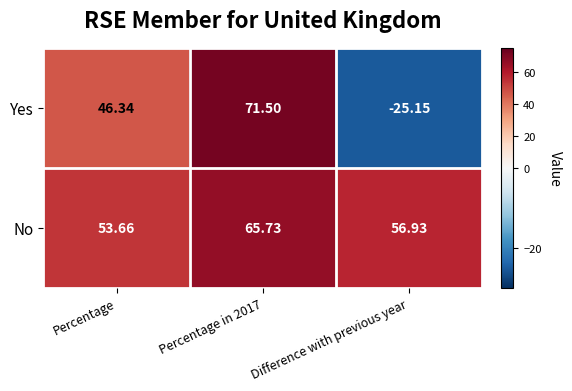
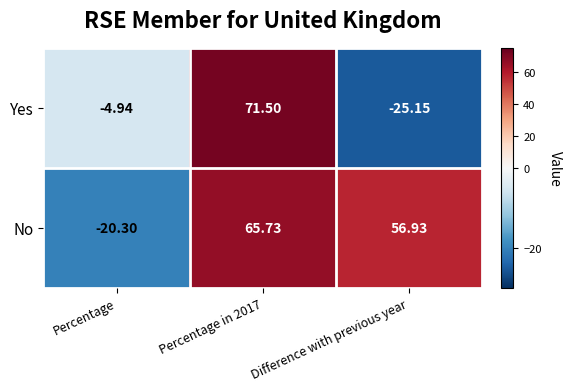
Yes, Percentage: 46.34 -> -4.94
No, Percentage: 53.66 -> -20.30
